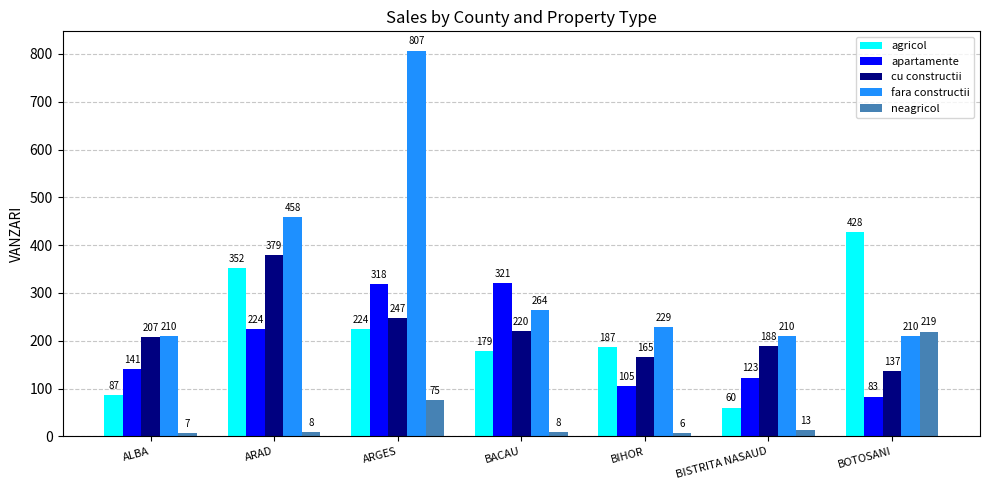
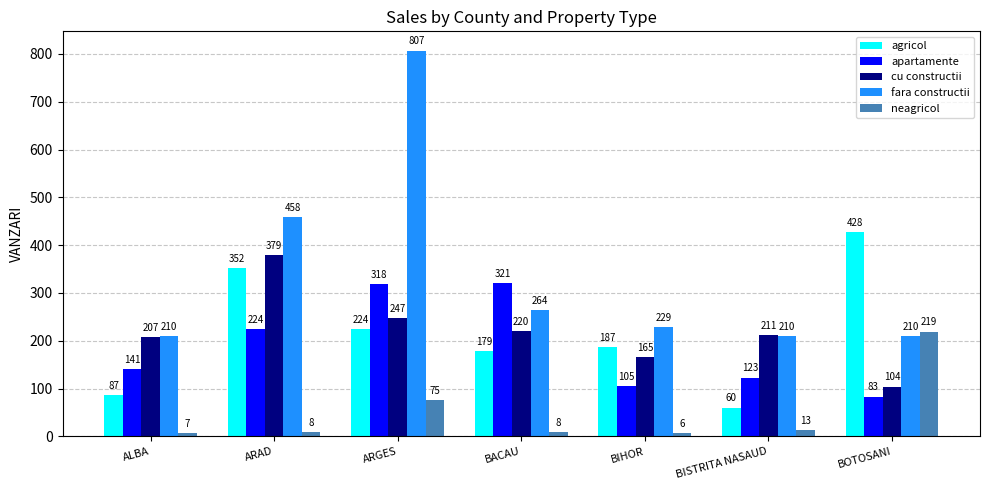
cu constructii, BISTRITA NASAUD: 188 -> 211
cu constructii, BOTOSANI: 137 -> 104
